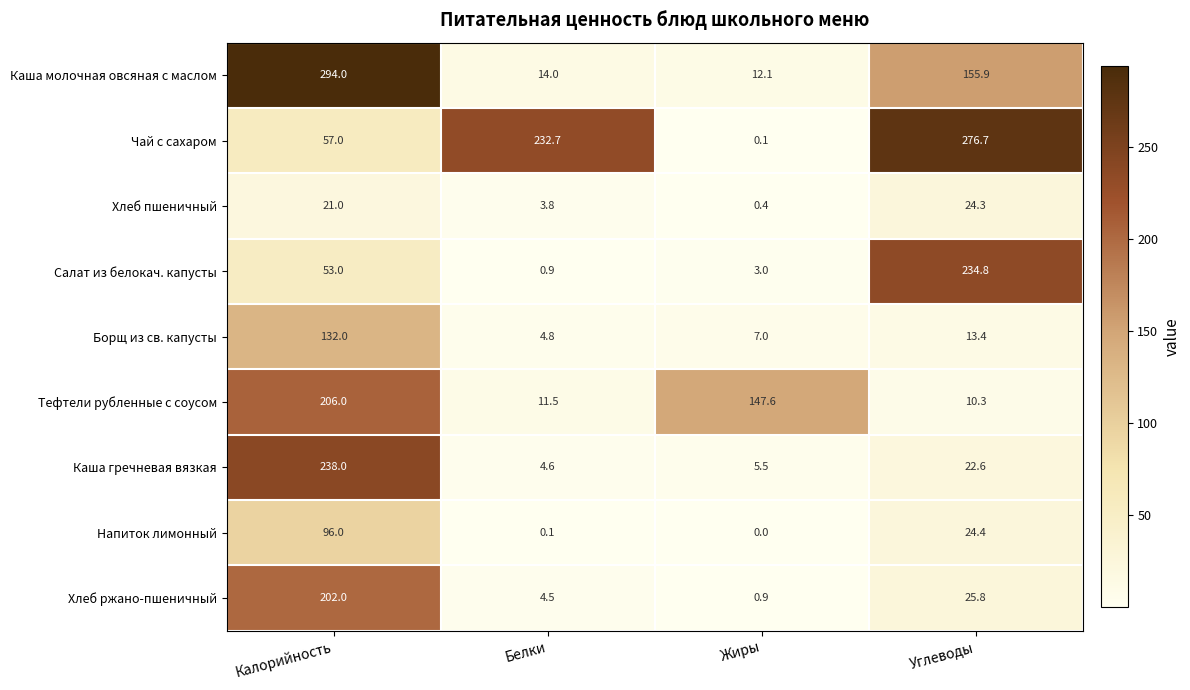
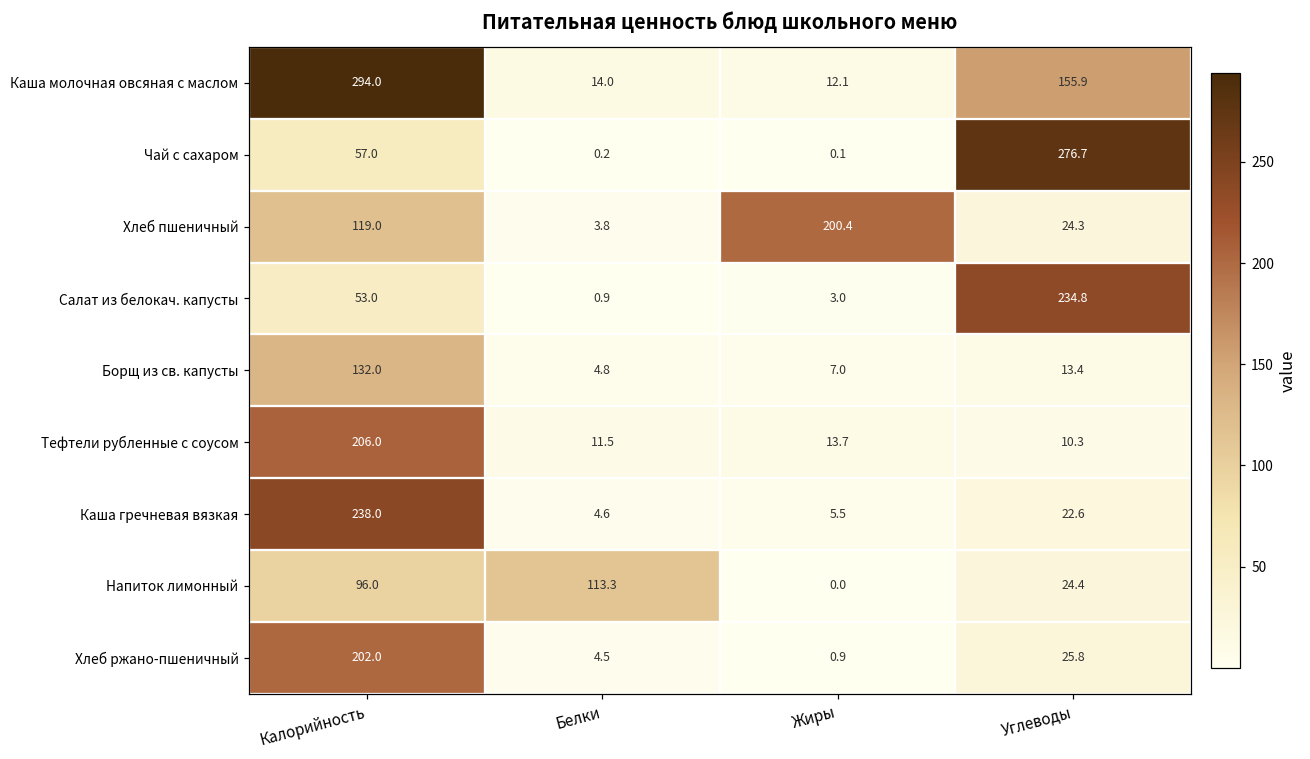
Чай с сахаром, Белки: 232.7 -> 0.2
Хлеб пшеничный, Калорийность: 21.0 -> 119.0
Хлеб пшеничный, Жиры: 0.4 -> 200.4
Тефтели рубленные с соусом, Жиры: 147.6 -> 13.7
Напиток лимонный, Белки: 0.1 -> 113.3
